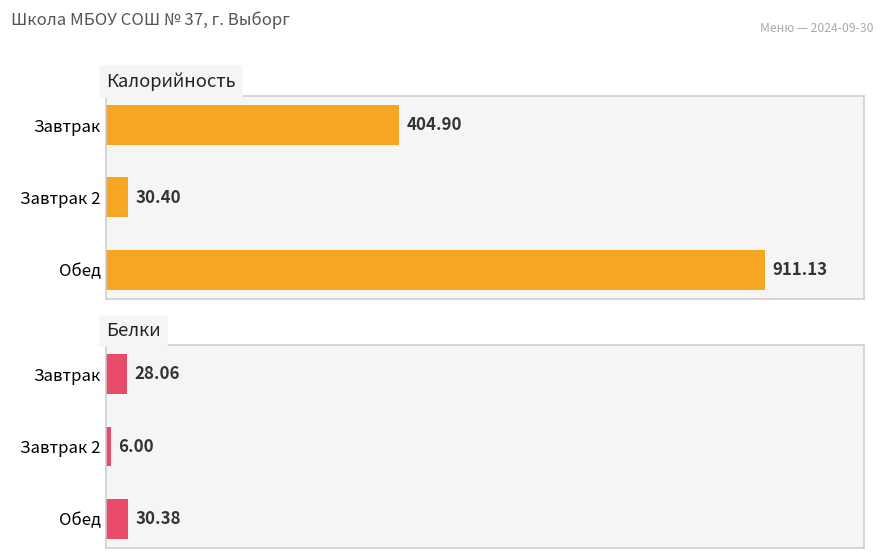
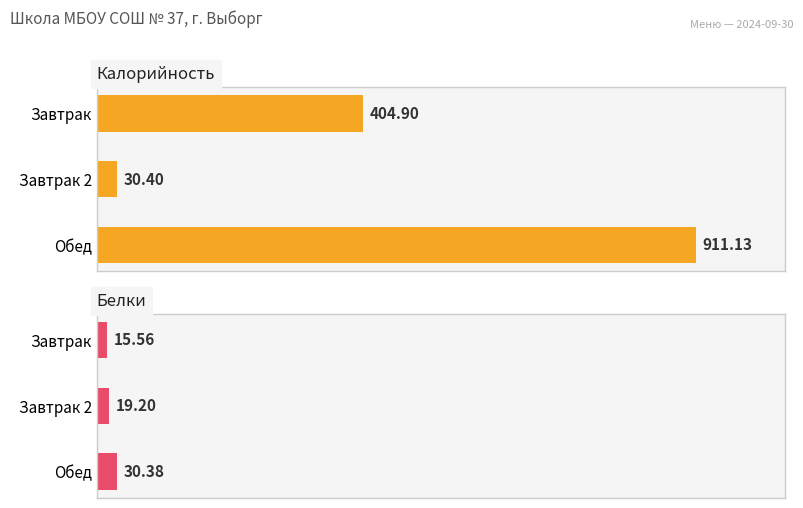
Белки, Завтрак: 28.06 -> 15.56
Белки, Завтрак 2: 6.00 -> 19.20
